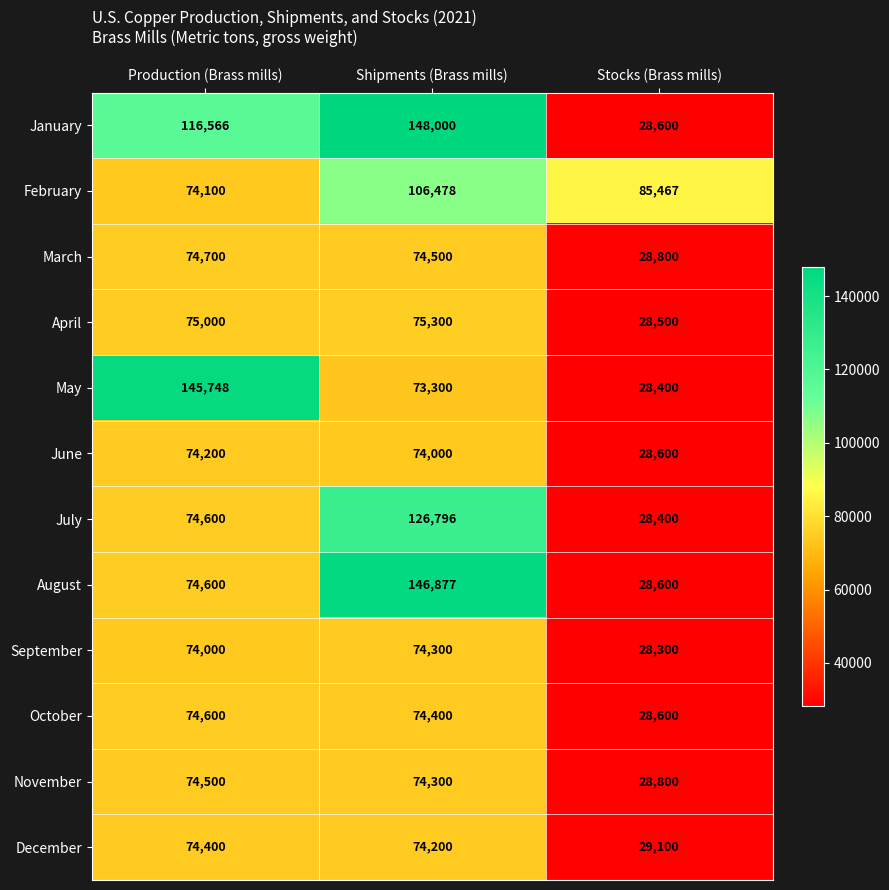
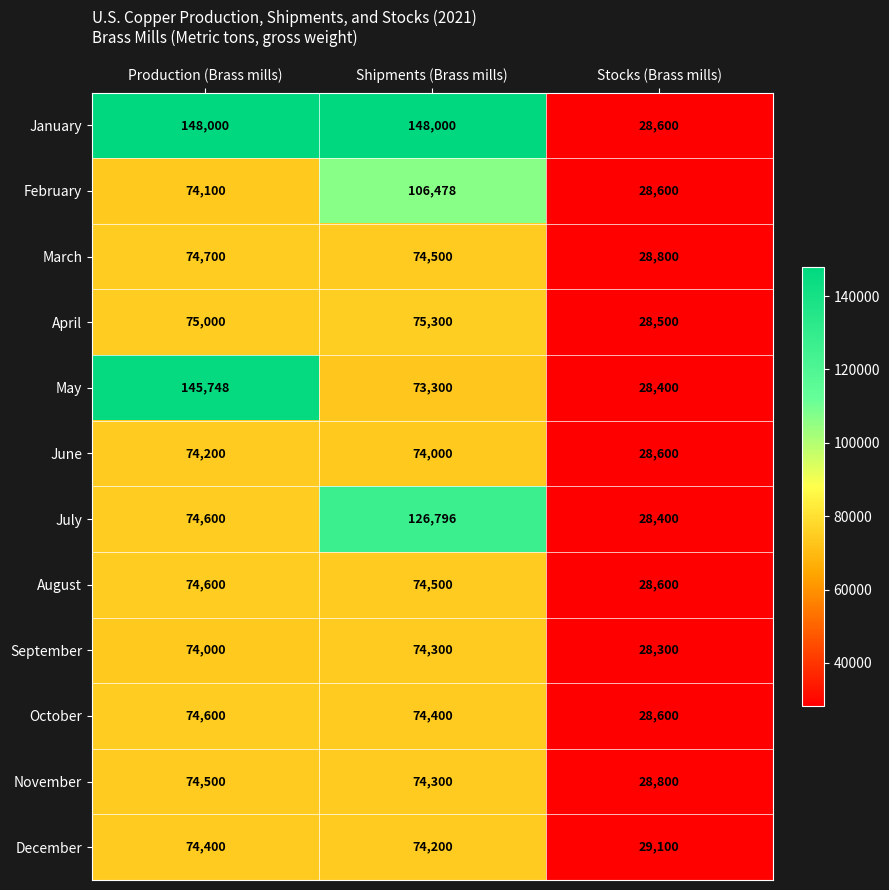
January, Production (Brass mills): 116,566 -> 148,000
February, Stocks (Brass mills): 85,467 -> 28,600
August, Shipments (Brass mills): 146,877 -> 74,500
